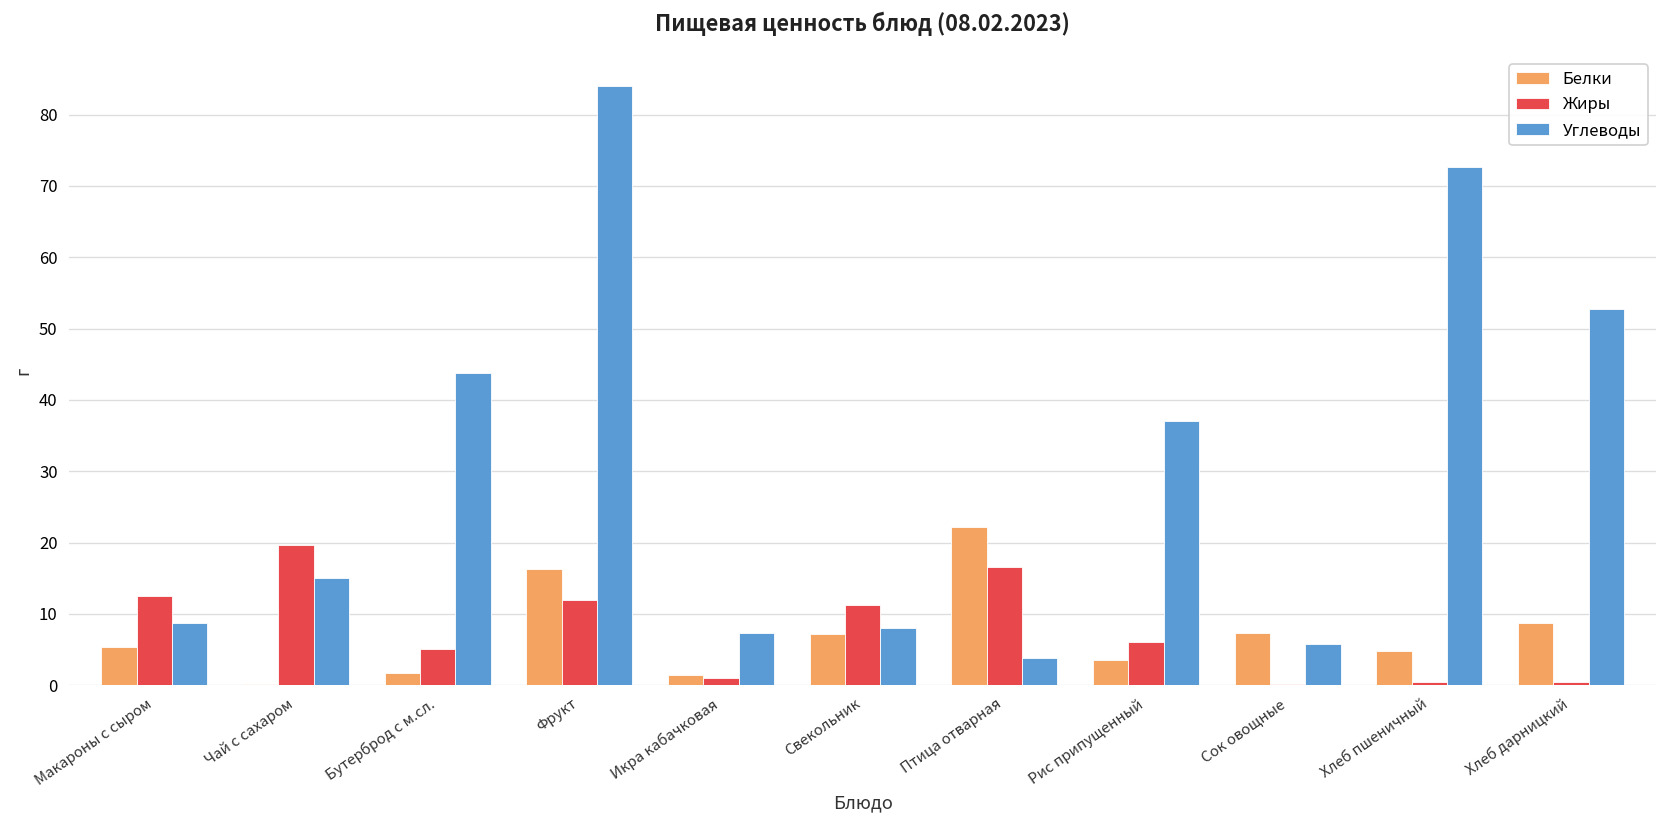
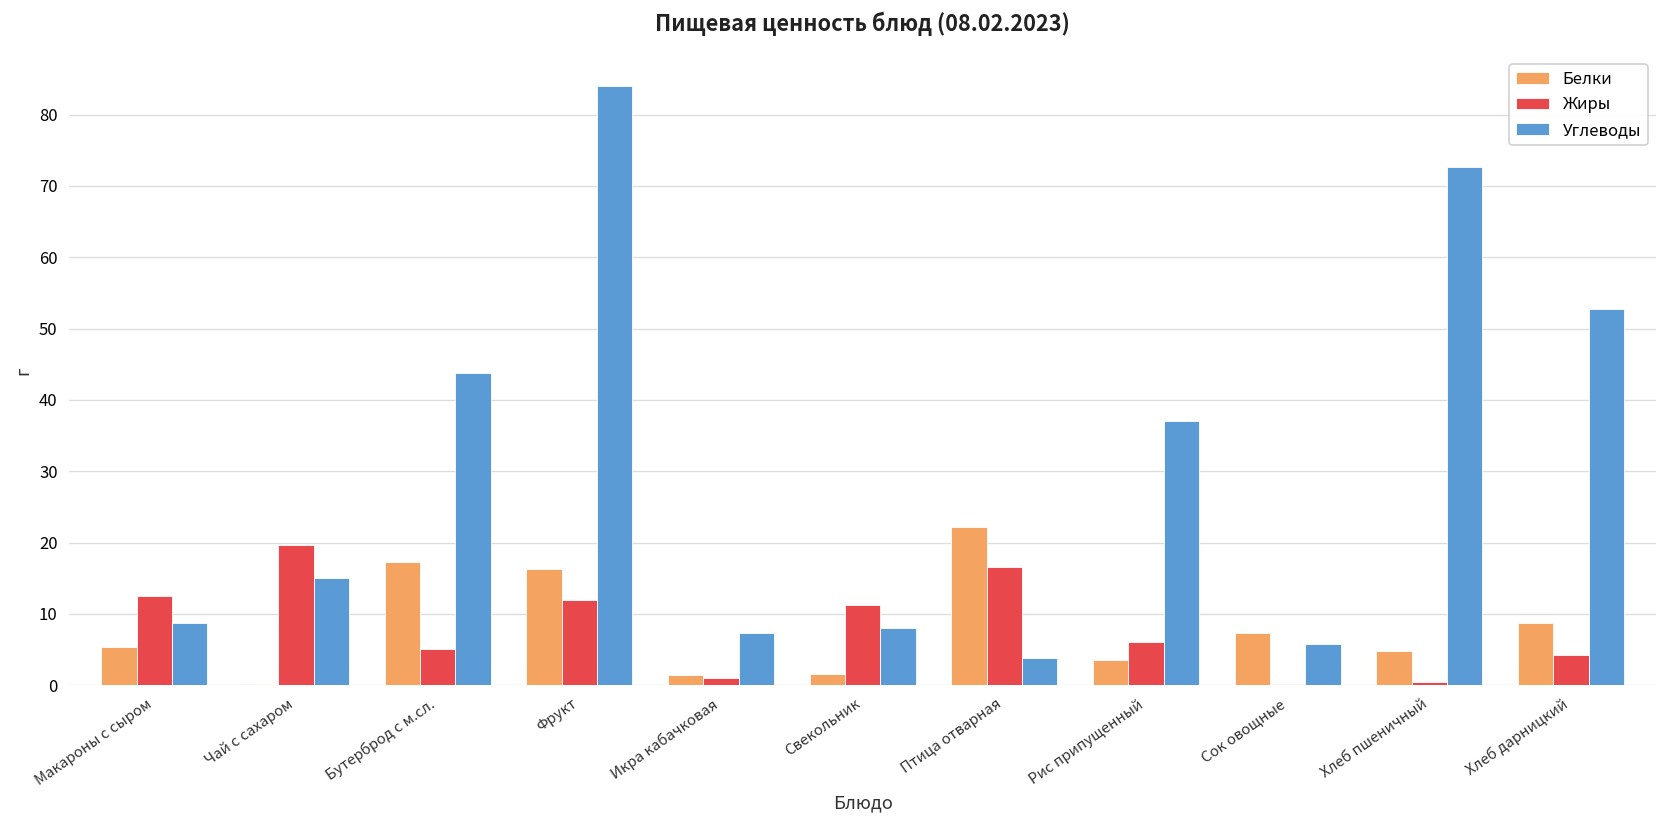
Белки, Бутерброд с м.сл.: 2 -> 17
Белки, Свекольник: 7 -> 2
Жиры, Хлеб дарницкий: 0 -> 4
